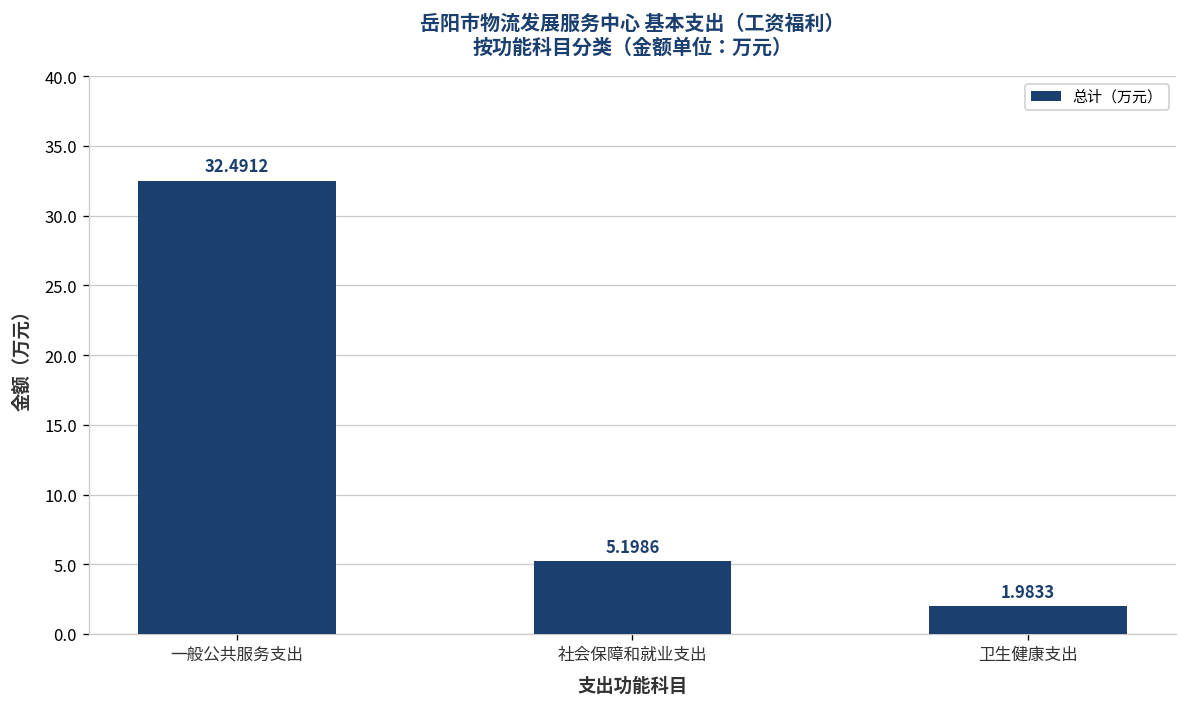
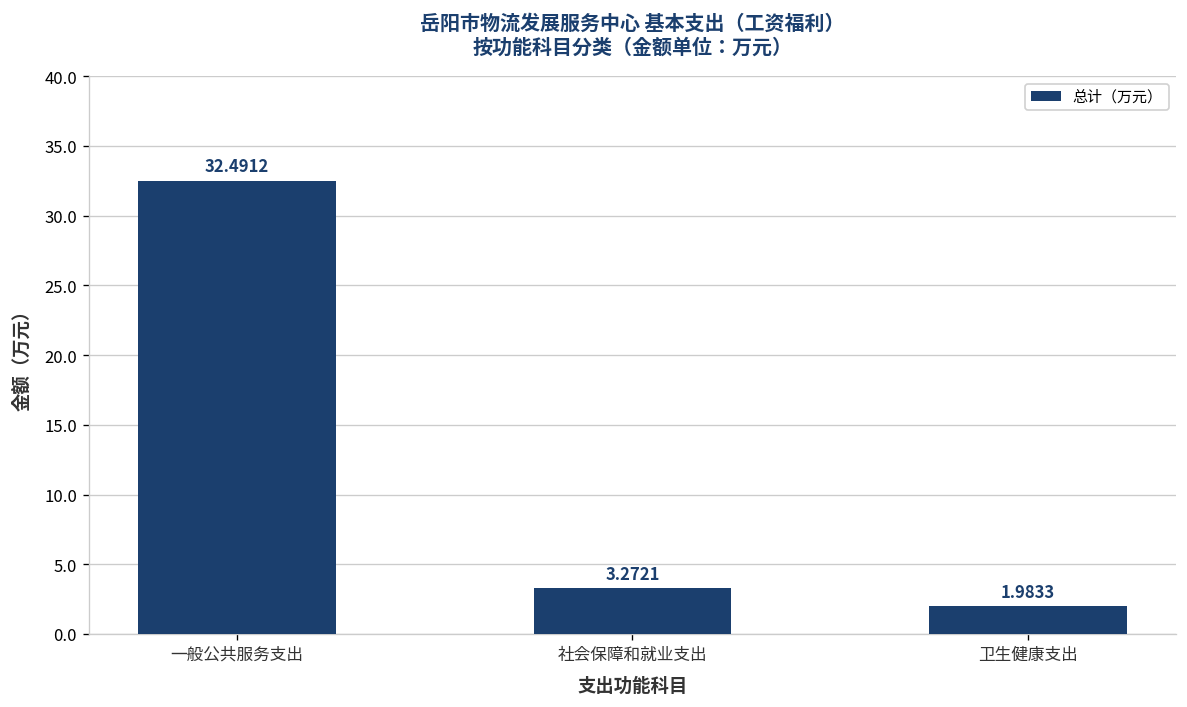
社会保障和就业支出: 5.1986 -> 3.2721
